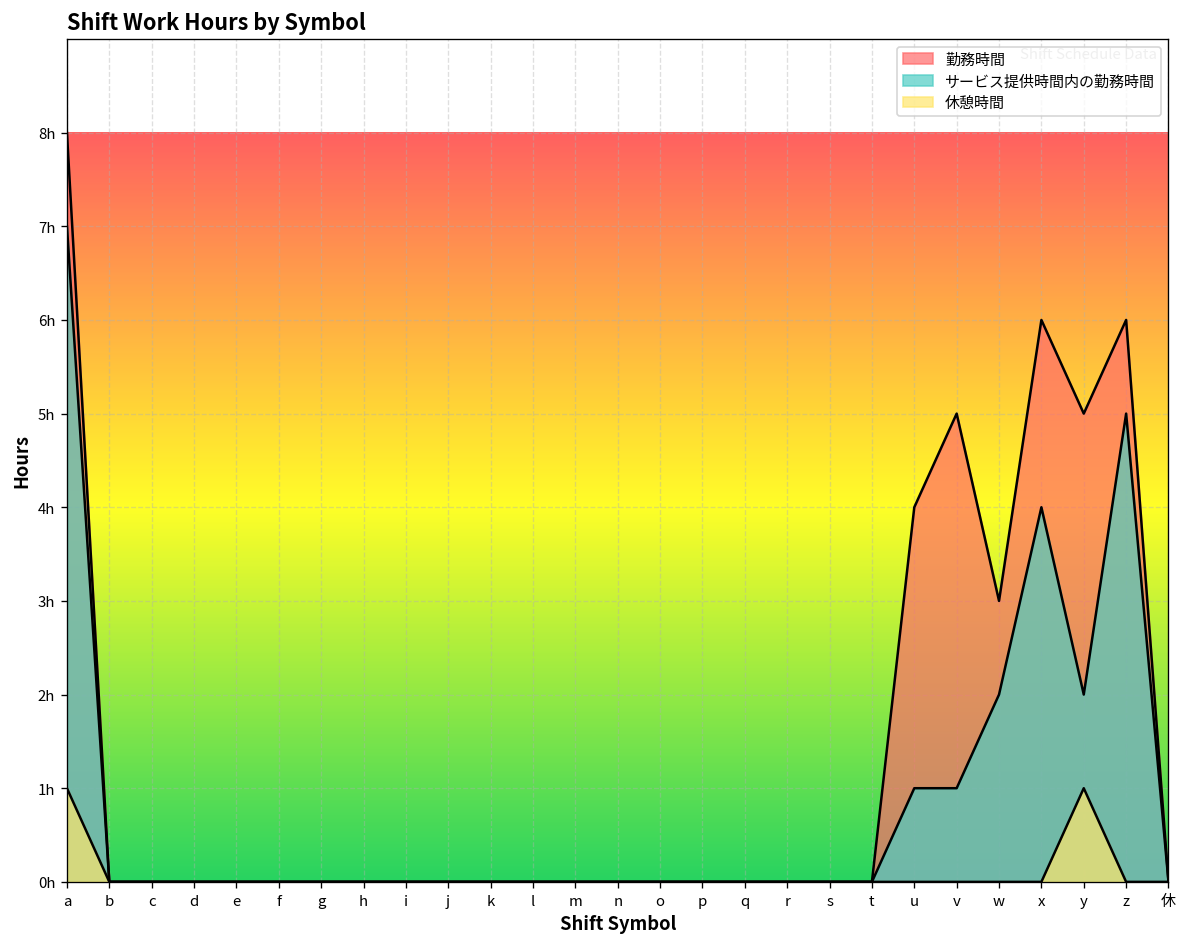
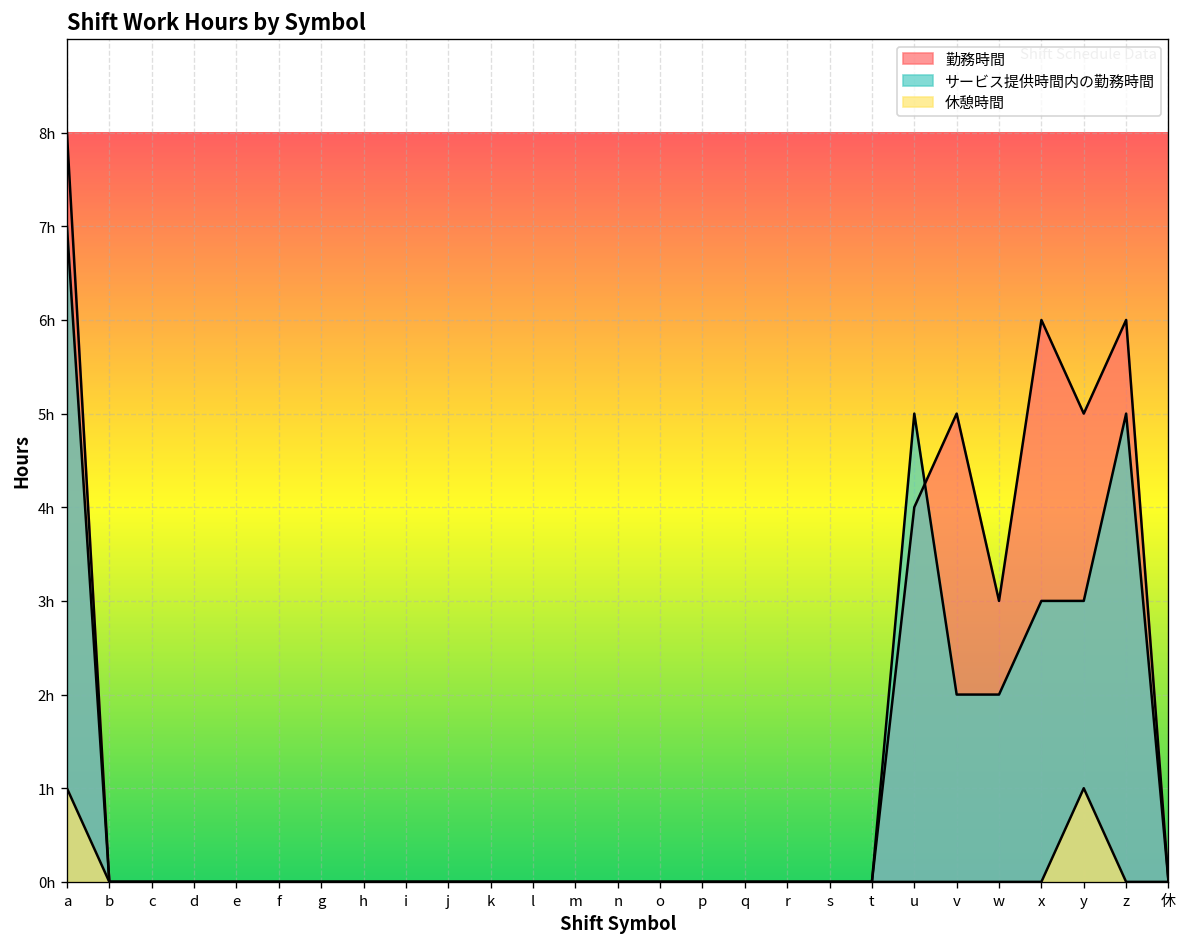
サービス提供時間内の勤務時間, u: 1h -> 5h
サービス提供時間内の勤務時間, v: 1h -> 2h
サービス提供時間内の勤務時間, x: 4h -> 3h
サービス提供時間内の勤務時間, y: 2h -> 3h
